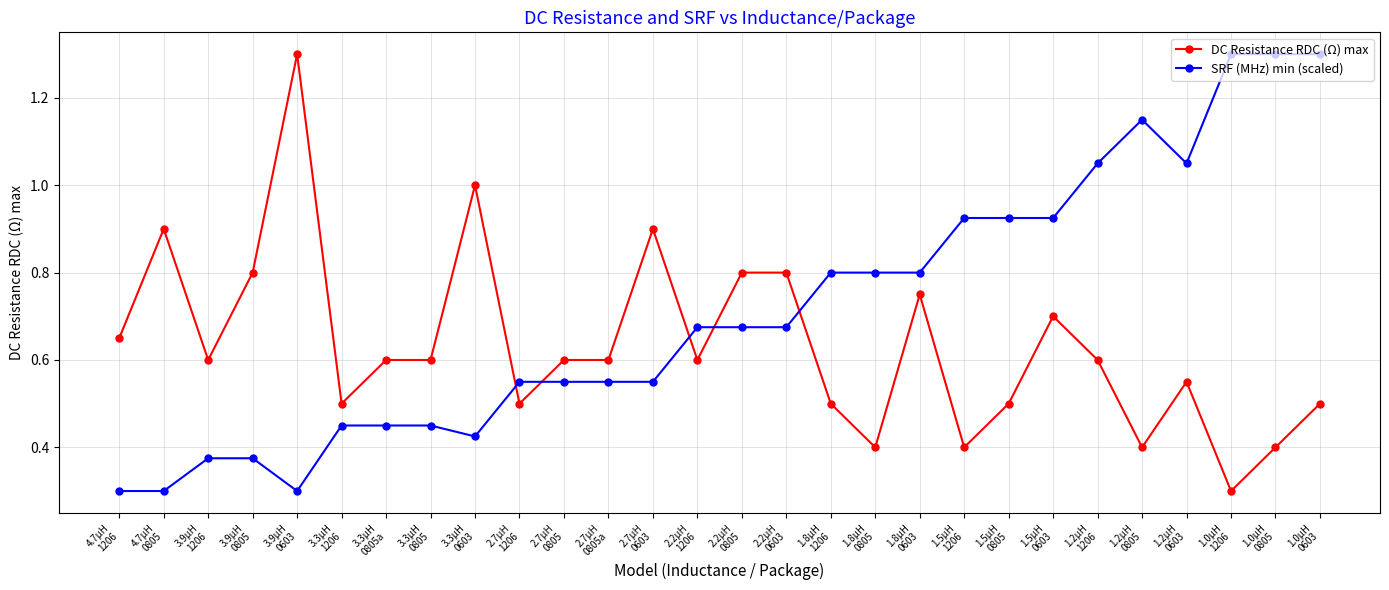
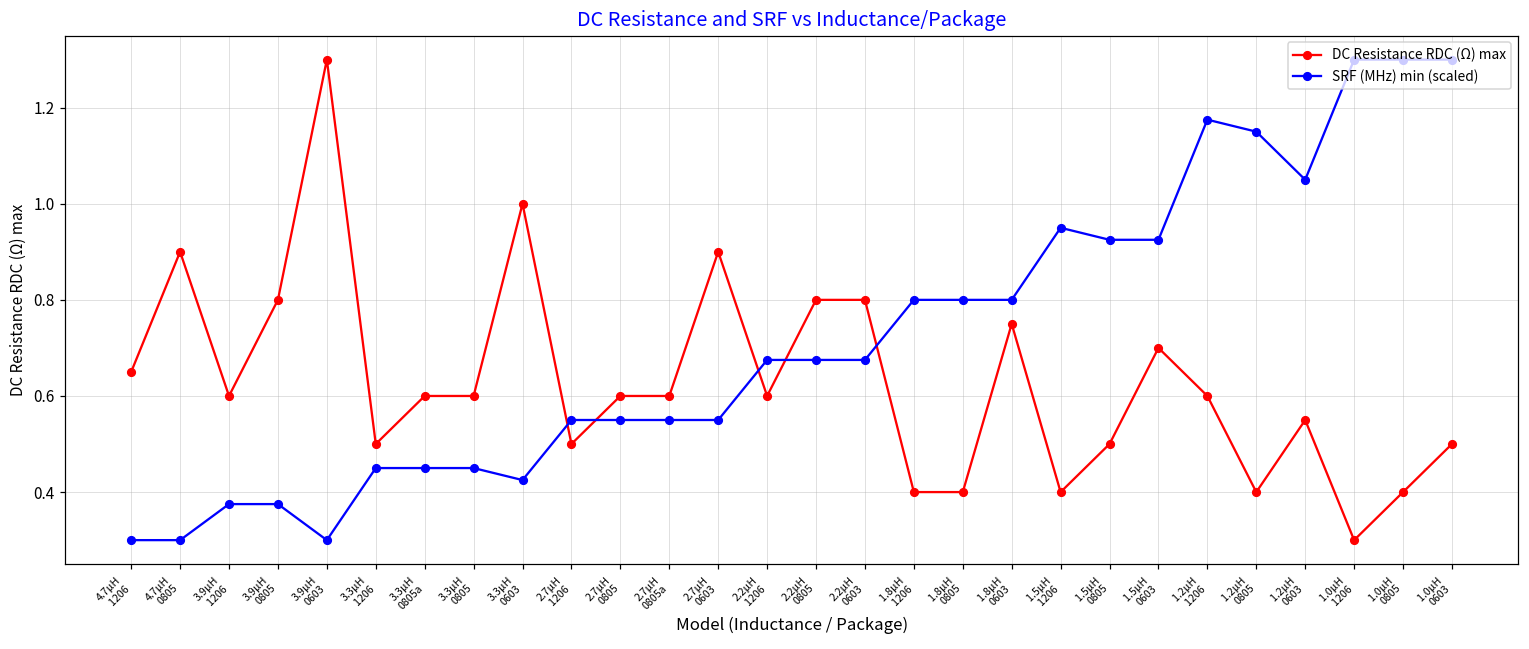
DC Resistance RDC (Ω) max, 1.8µH 1206: 0.5 -> 0.4
SRF (MHz) min (scaled), 1.5µH 1206: 0.93 -> 0.95
SRF (MHz) min (scaled), 1.2µH 1206: 1.05 -> 1.18
